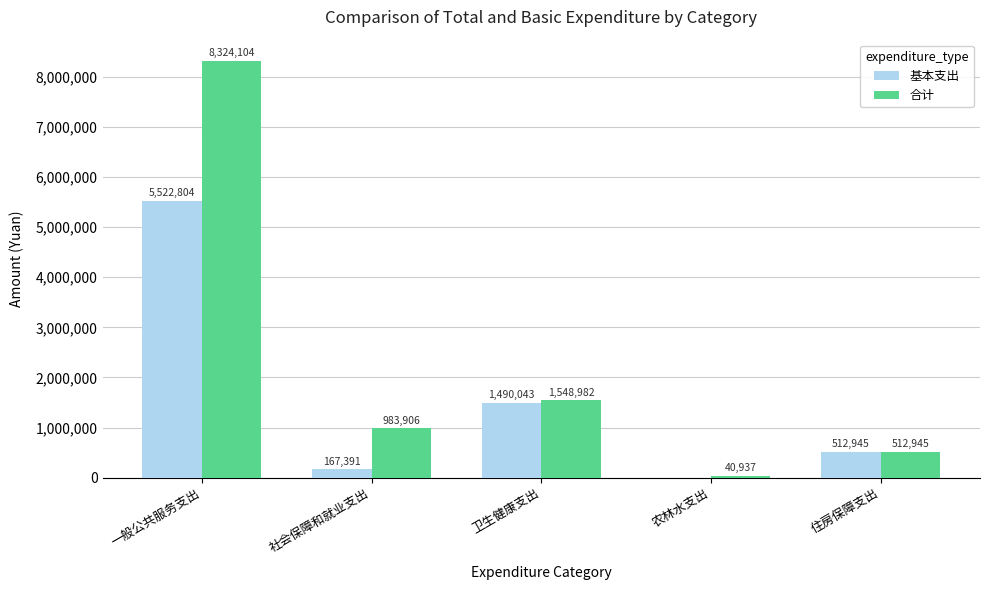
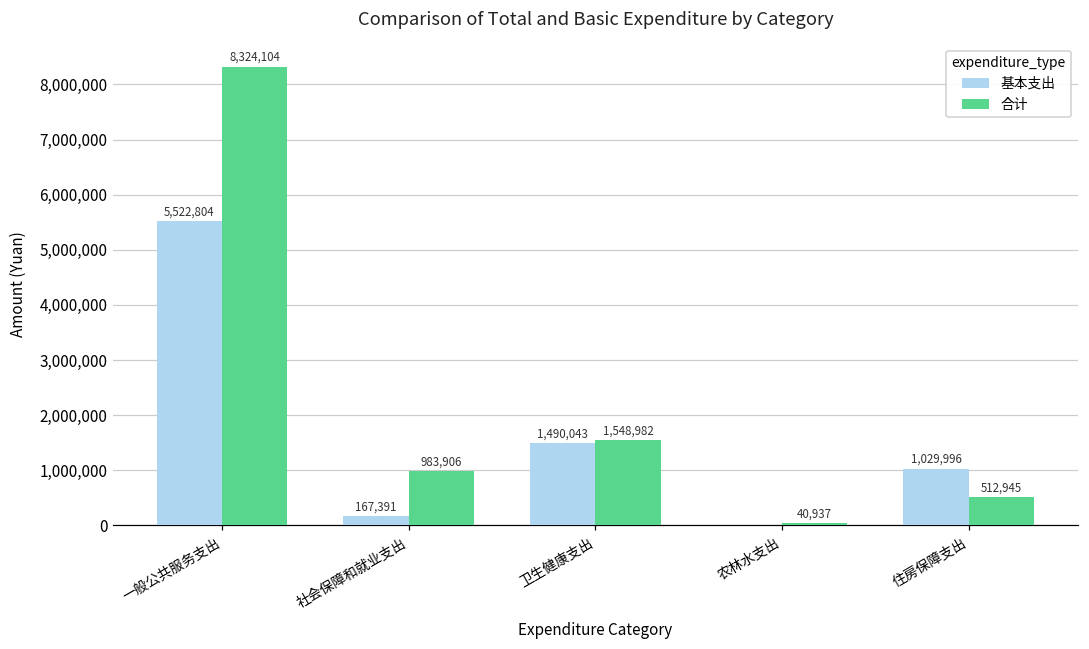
基本支出, 住房保障支出: 512,945 -> 1,029,996
